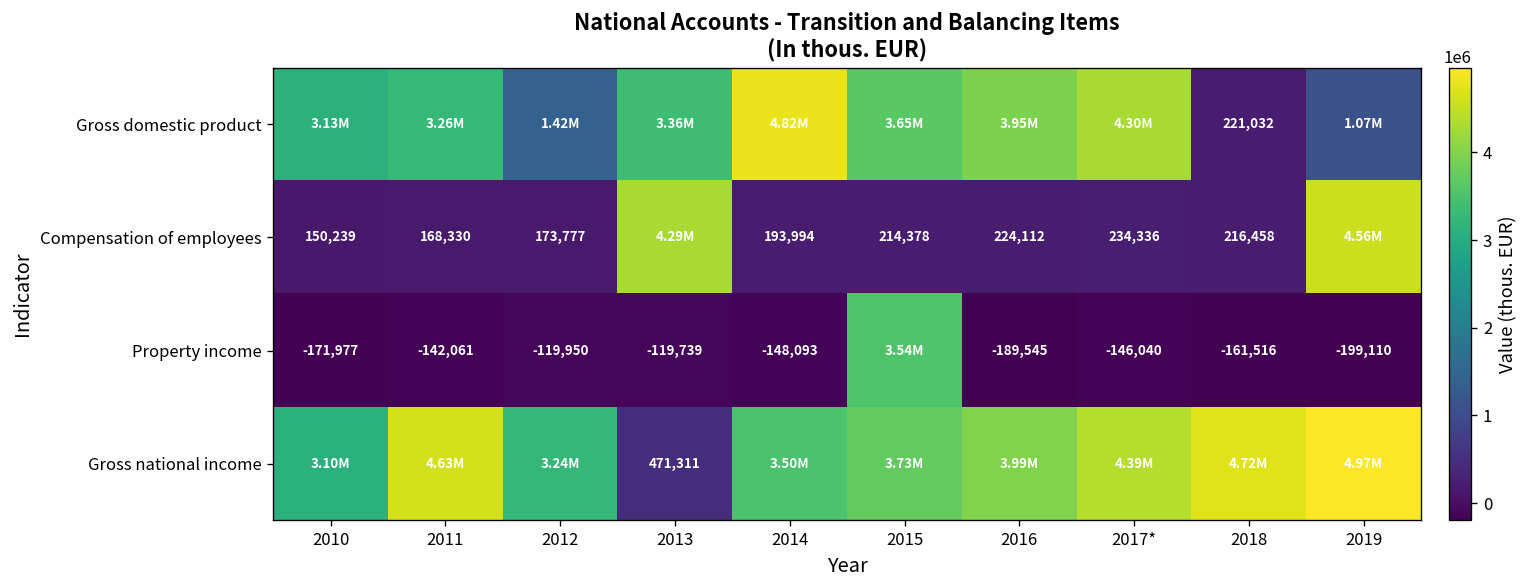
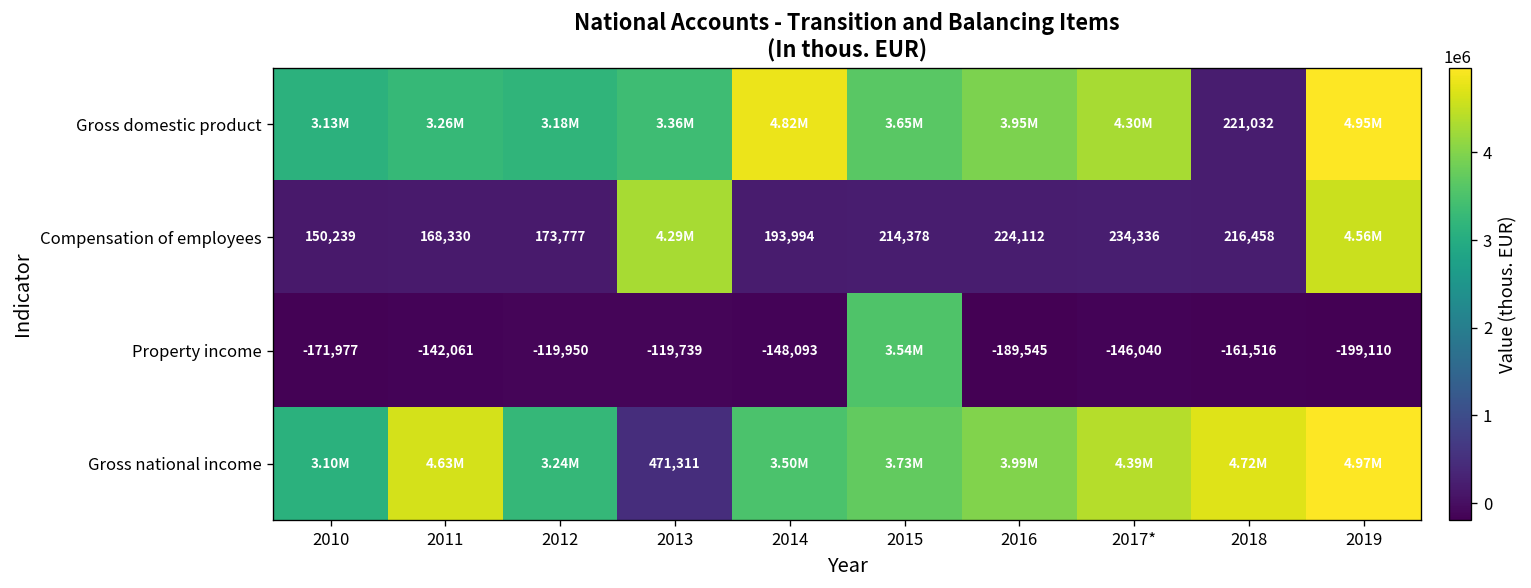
Gross domestic product, 2012: 1.42M -> 3.18M
Gross domestic product, 2019: 1.07M -> 4.95M
